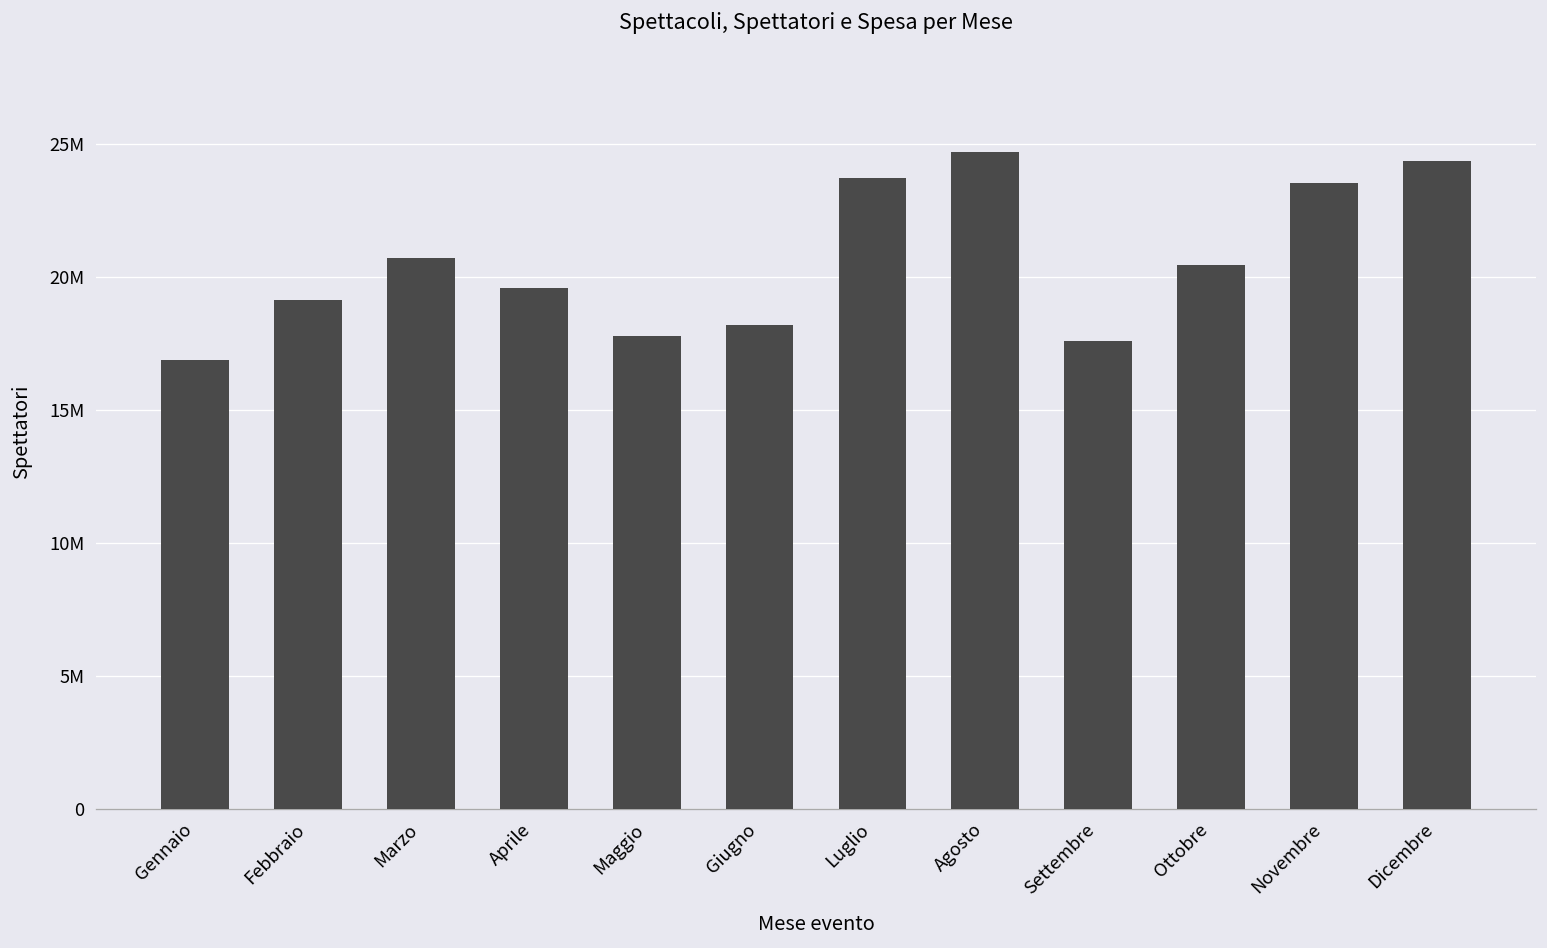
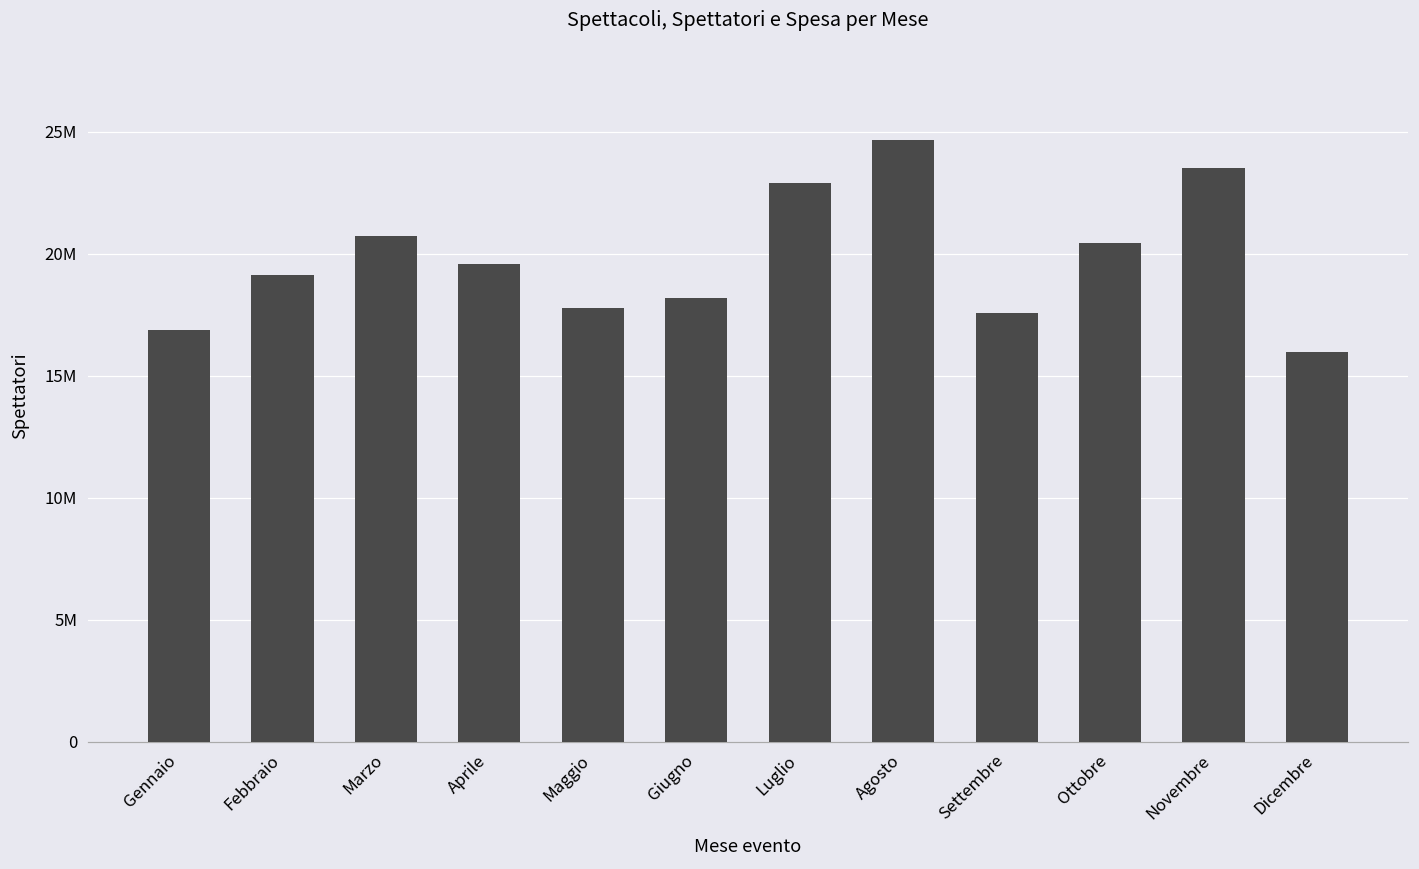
Luglio: 23700000 -> 22900000
Dicembre: 24400000 -> 16000000
